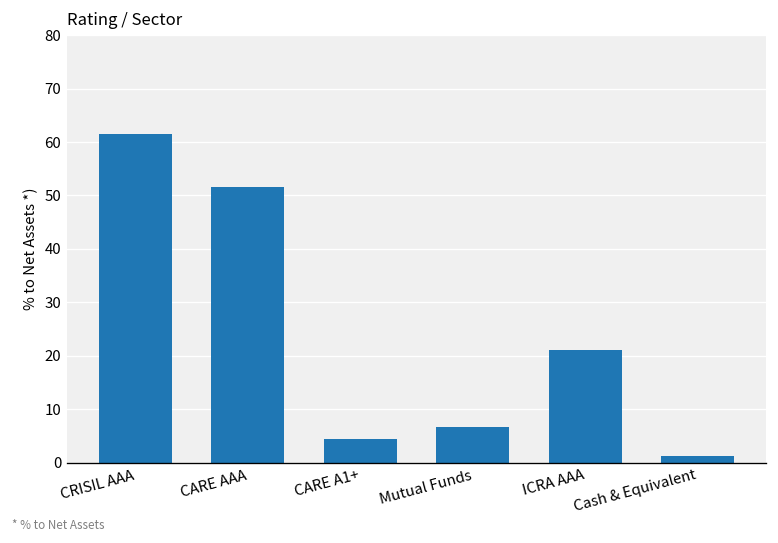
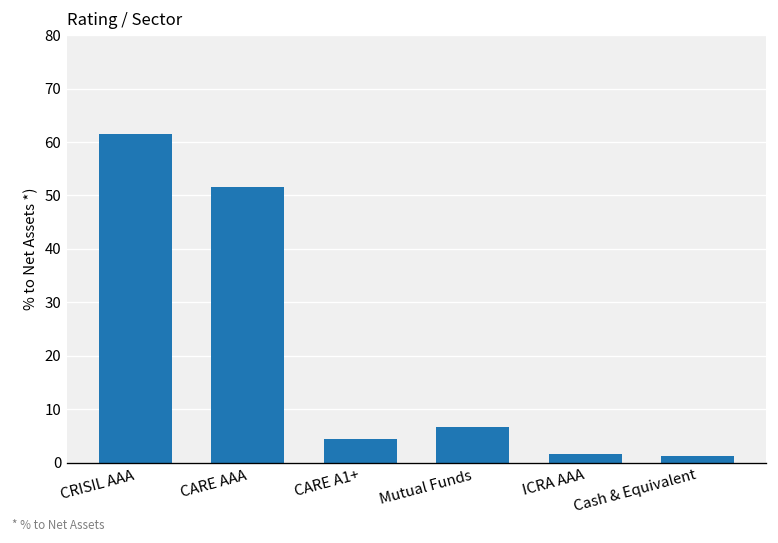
ICRA AAA: 21 -> 2
